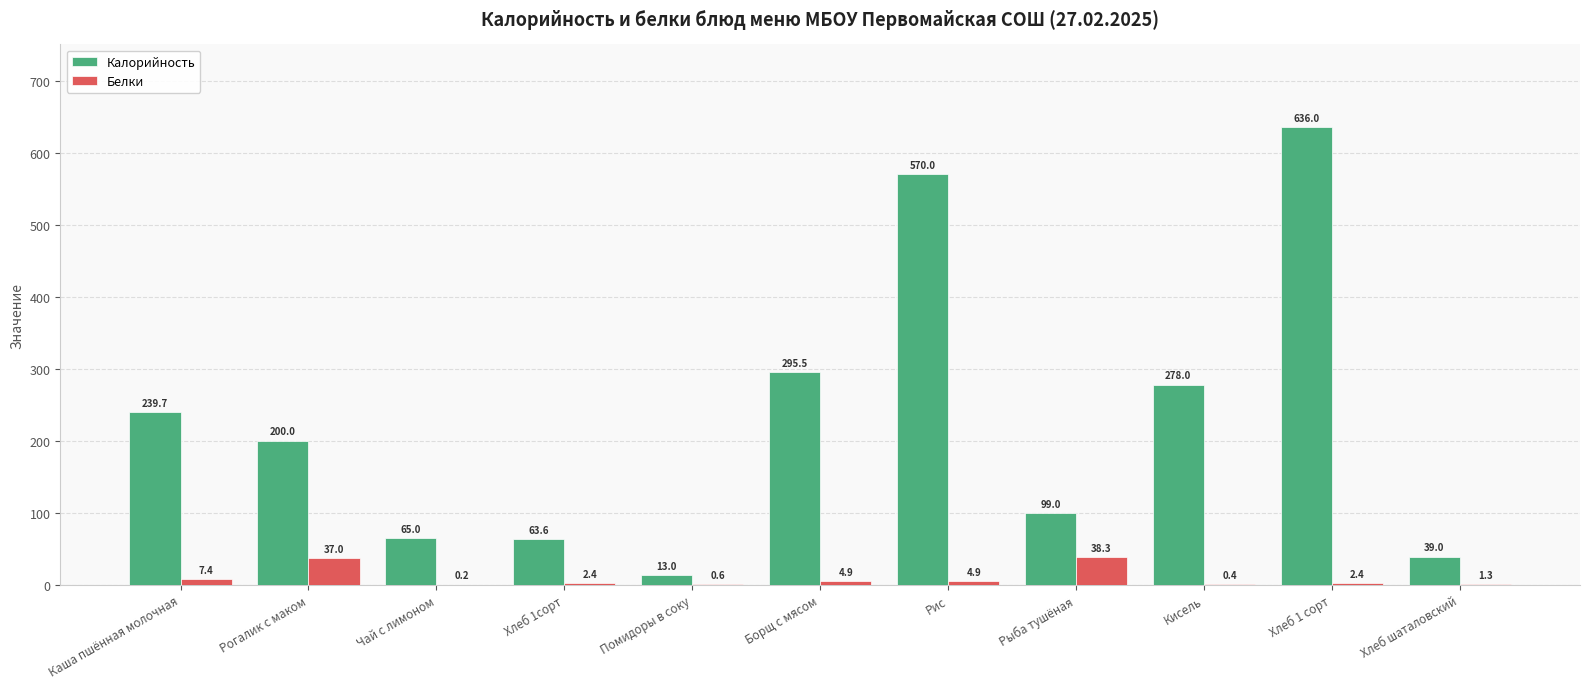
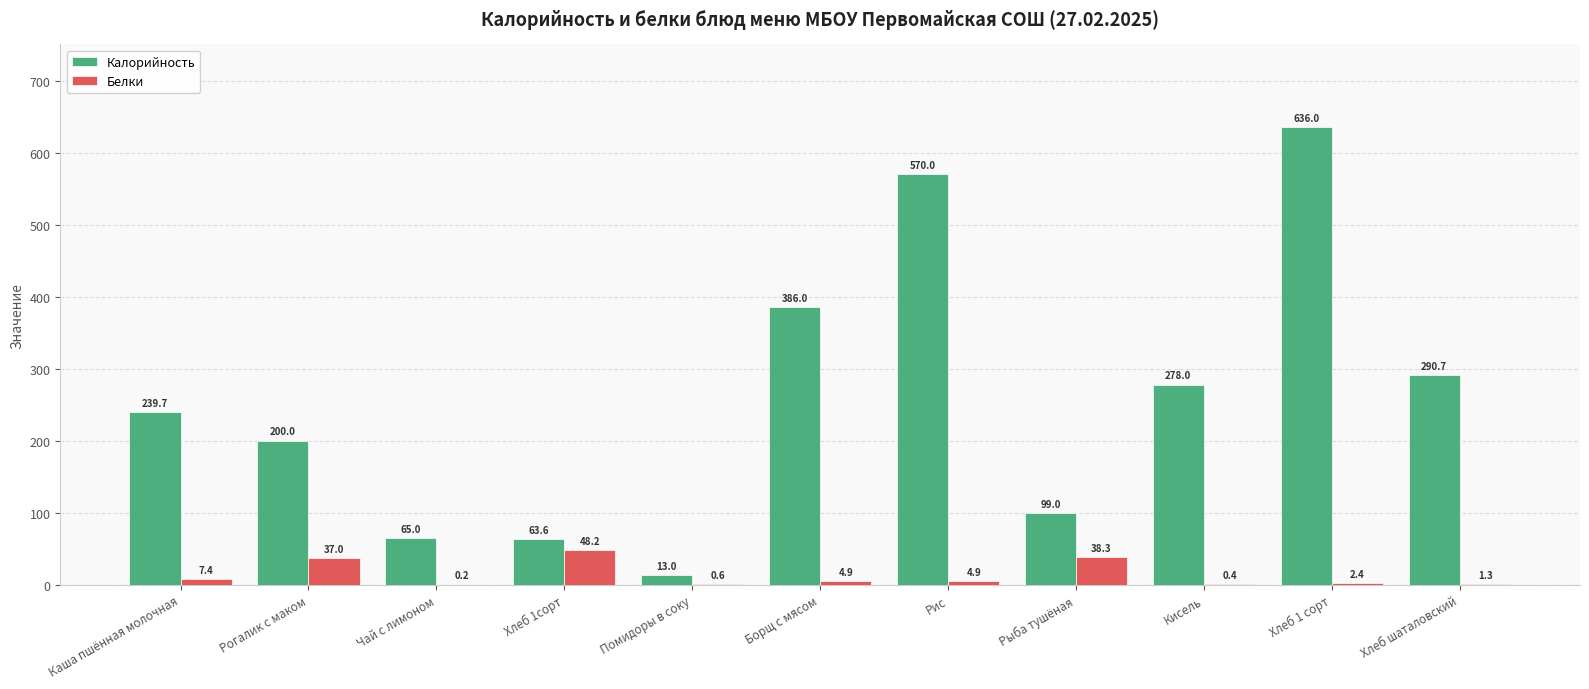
Белки, Хлеб 1сорт: 2.4 -> 48.2
Калорийность, Борщ с мясом: 295.5 -> 386.0
Калорийность, Хлеб шаталовский: 39.0 -> 290.7
